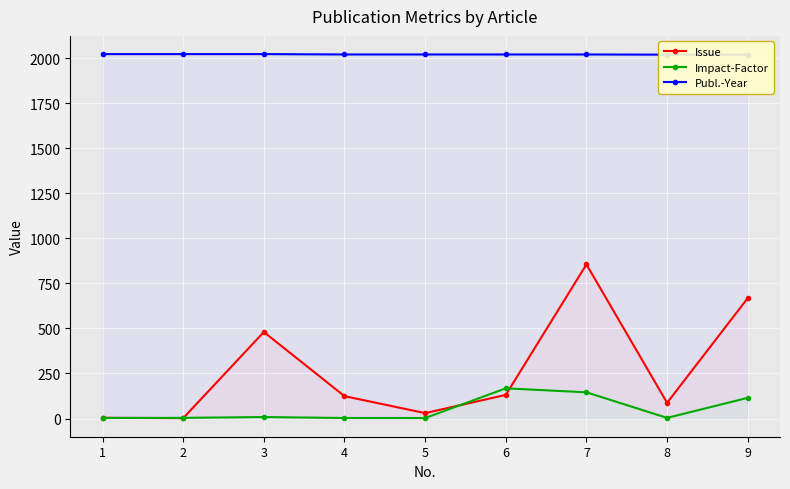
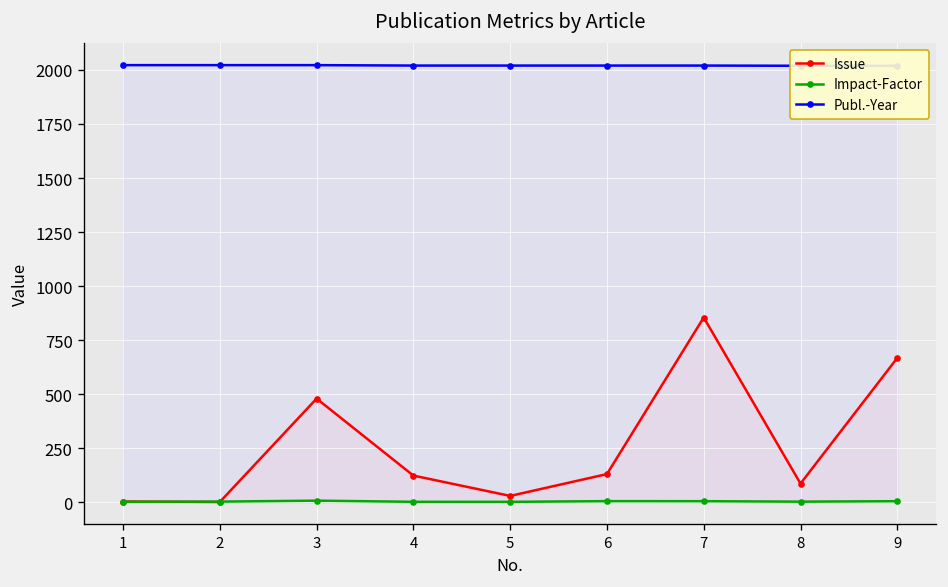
Impact-Factor, 6: 170 -> 10
Impact-Factor, 7: 150 -> 10
Impact-Factor, 9: 110 -> 10
